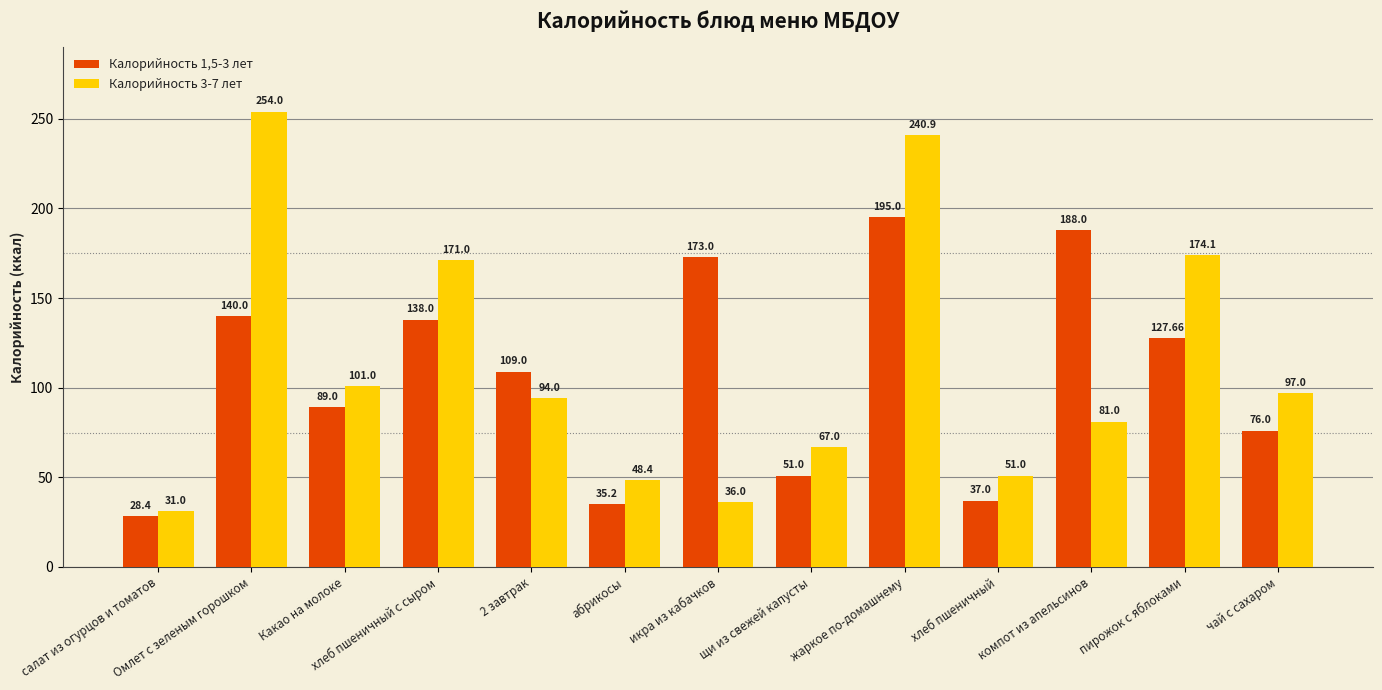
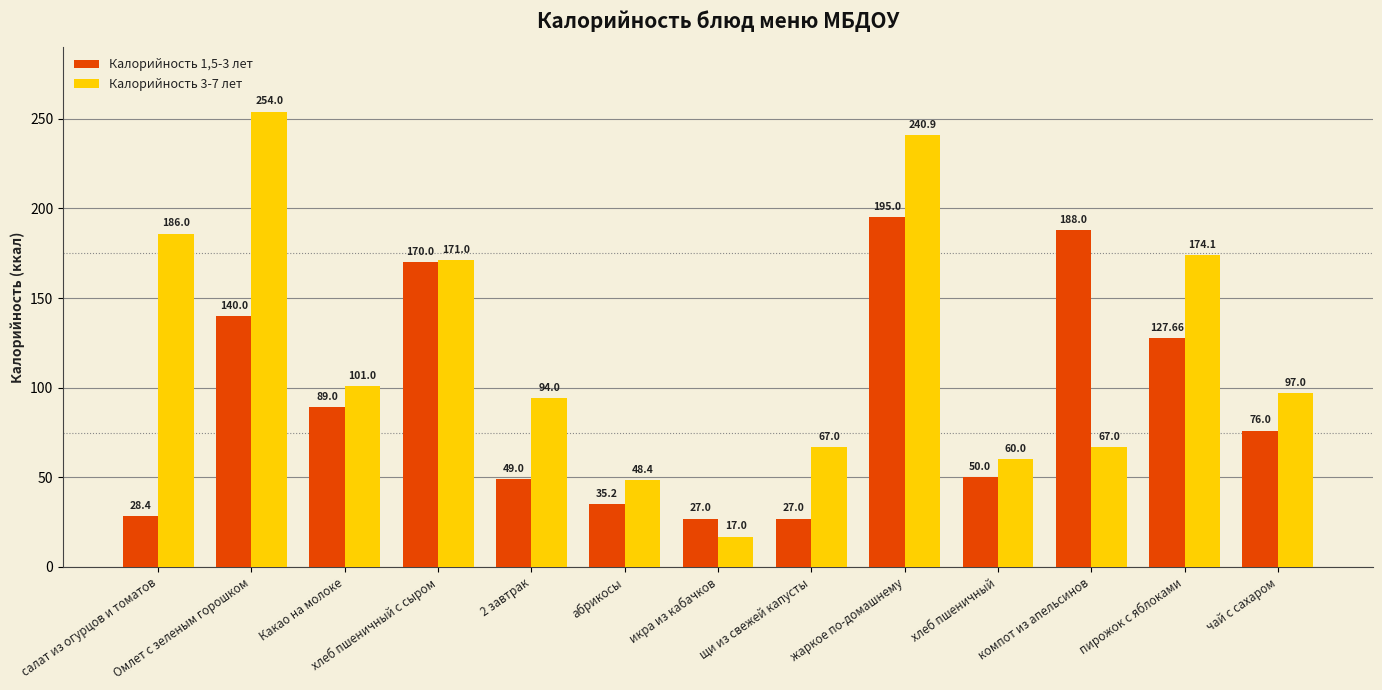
Калорийность 3-7 лет, салат из огурцов и томатов: 31.0 -> 186.0
Калорийность 1,5-3 лет, хлеб пшеничный с сыром: 138.0 -> 170.0
Калорийность 1,5-3 лет, 2 завтрак: 109.0 -> 49.0
Калорийность 1,5-3 лет, икра из кабачков: 173.0 -> 27.0
Калорийность 3-7 лет, икра из кабачков: 36.0 -> 17.0
Калорийность 1,5-3 лет, щи из свежей капусты: 51.0 -> 27.0
Калорийность 1,5-3 лет, хлеб пшеничный: 37.0 -> 50.0
Калорийность 3-7 лет, хлеб пшеничный: 51.0 -> 60.0
Калорийность 3-7 лет, компот из апельсинов: 81.0 -> 67.0
